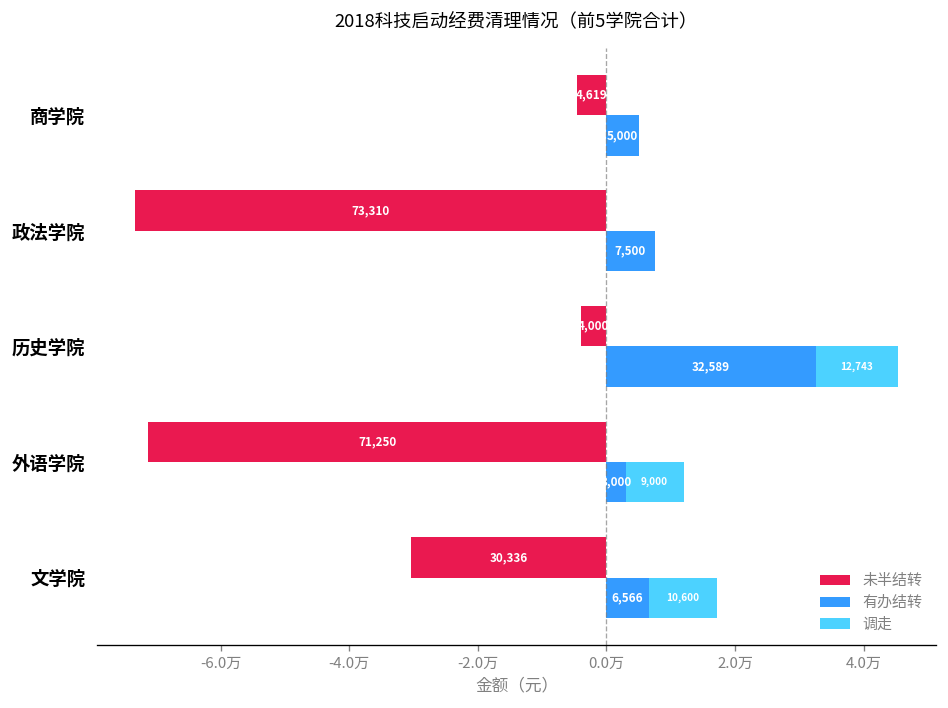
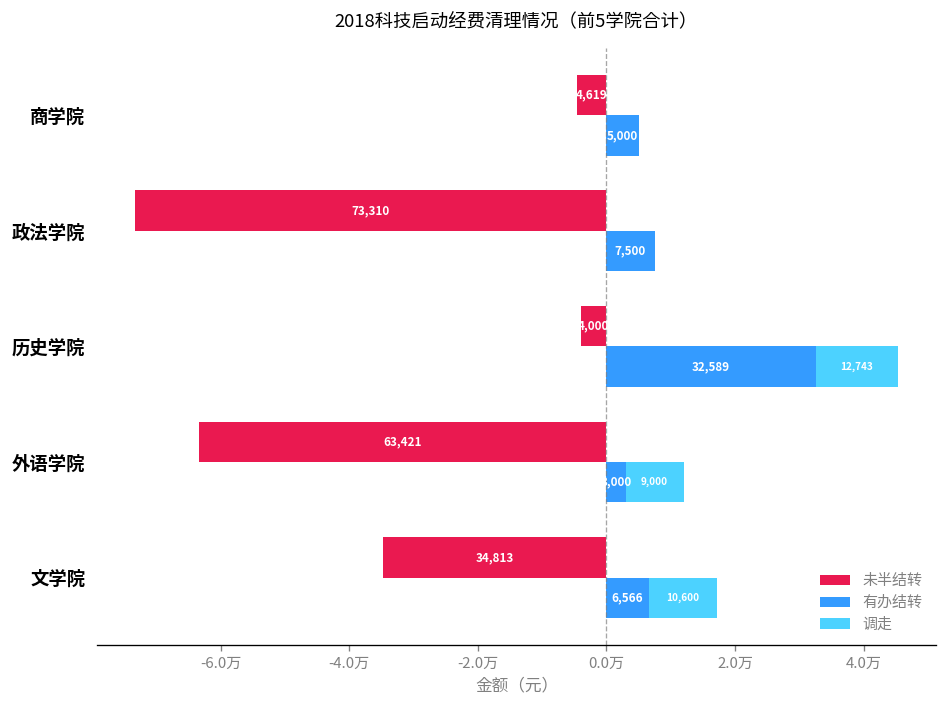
未半结转, 外语学院: 71,250 -> 63,421
未半结转, 文学院: 30,336 -> 34,813
